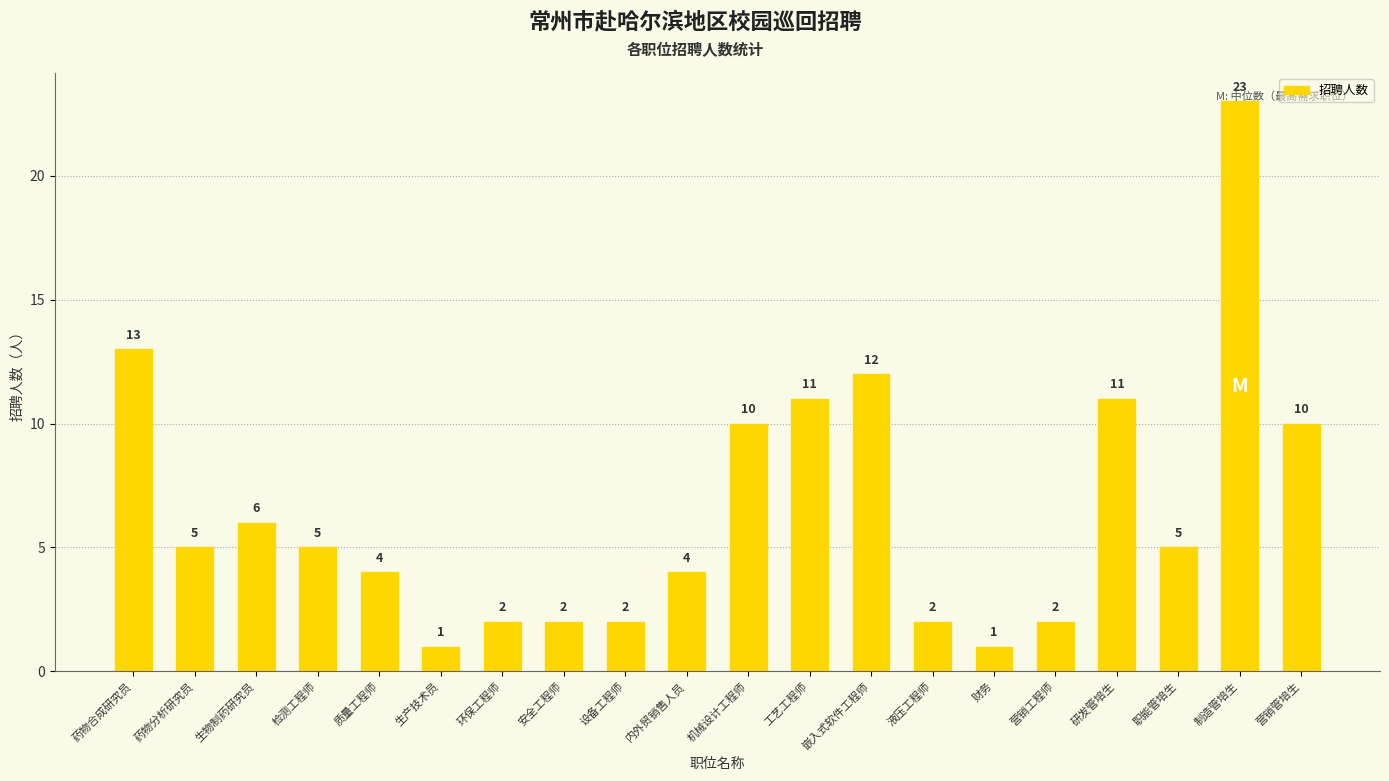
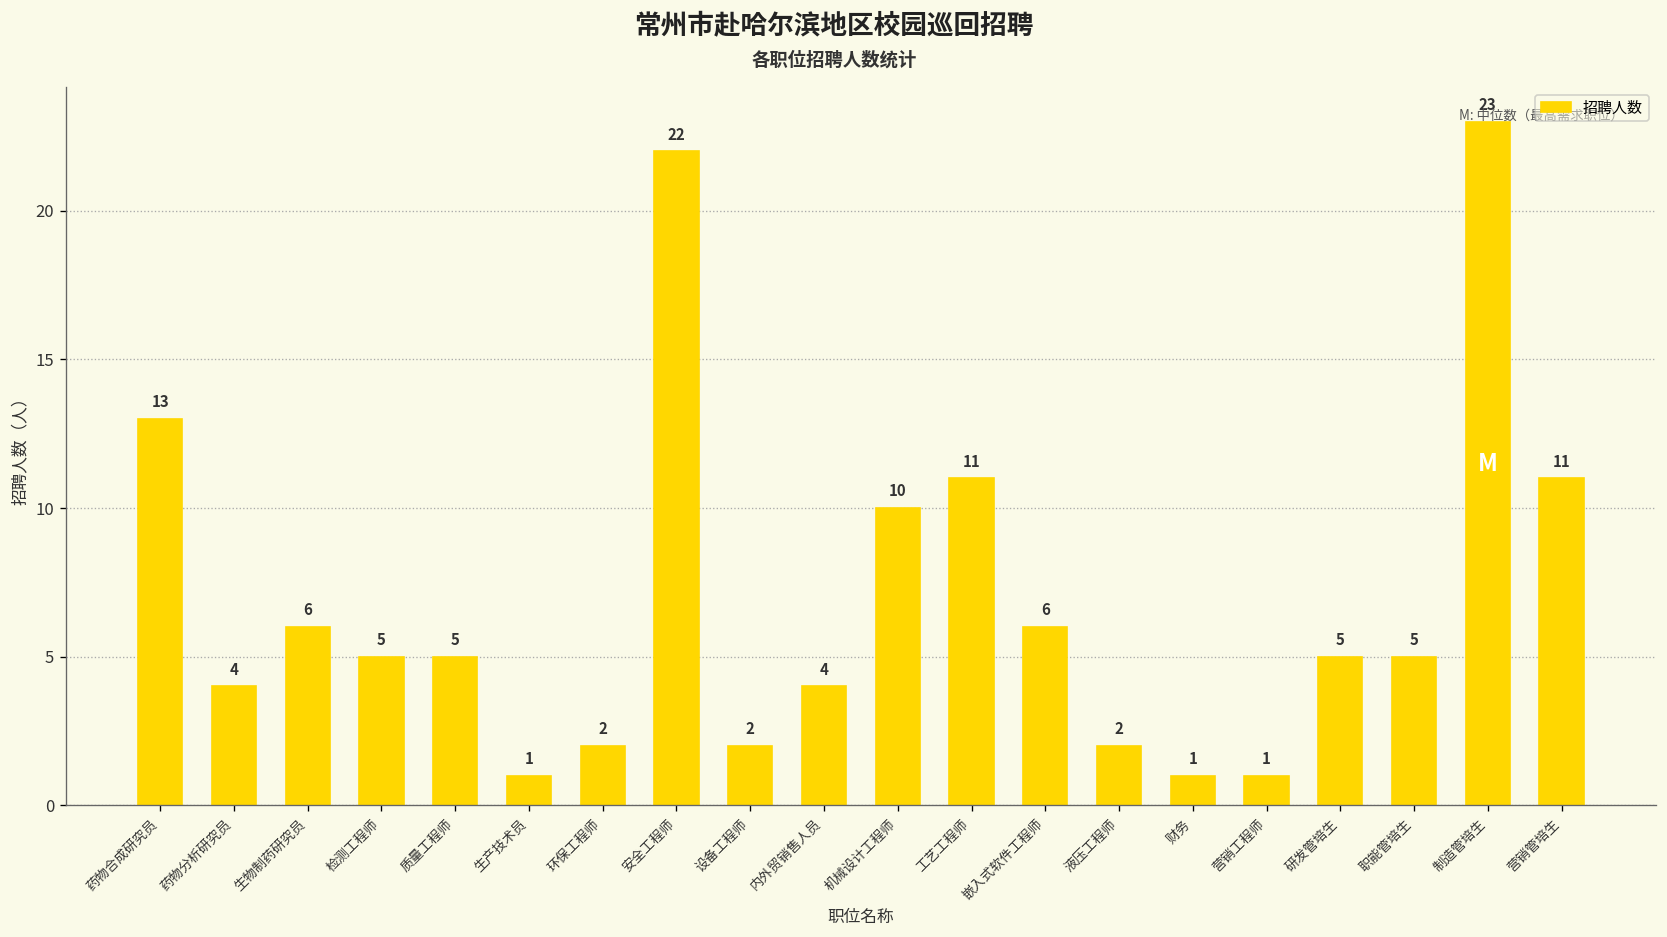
药物分析研究员: 5 -> 4
质量工程师: 4 -> 5
安全工程师: 2 -> 22
嵌入式软件工程师: 12 -> 6
营销工程师: 2 -> 1
研发管培生: 11 -> 5
营销管培生: 10 -> 11
